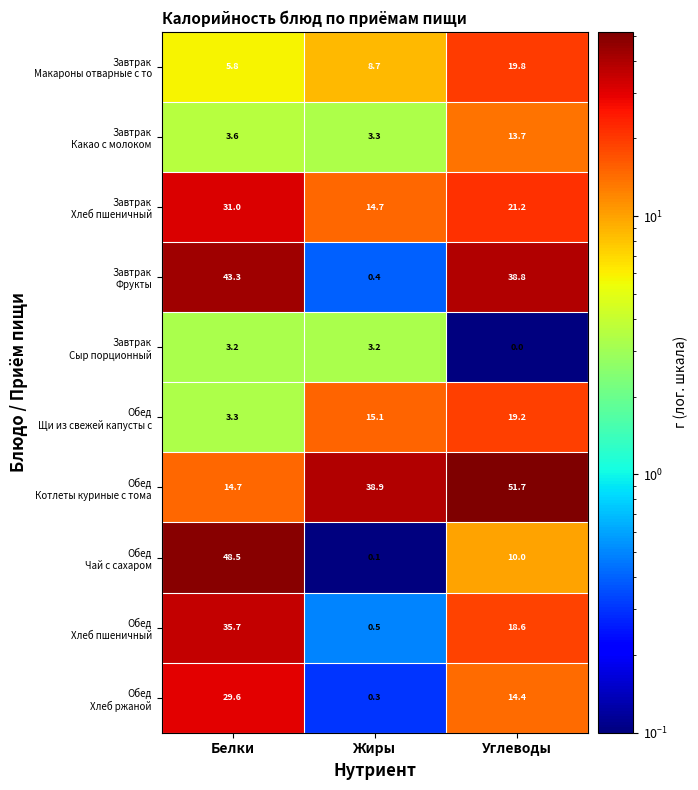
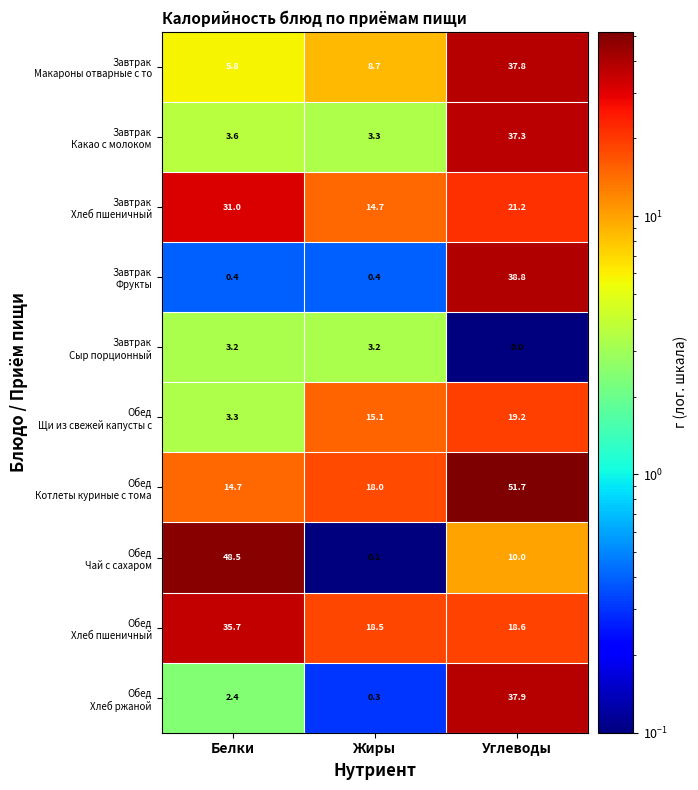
Завтрак Макароны отварные с то, Углеводы: 19.8 -> 37.8
Завтрак Какао с молоком, Углеводы: 13.7 -> 37.3
Завтрак Фрукты, Белки: 43.3 -> 0.4
Обед Котлеты куриные с тома, Жиры: 38.9 -> 18.0
Обед Хлеб пшеничный, Жиры: 0.5 -> 18.5
Обед Хлеб ржаной, Белки: 29.6 -> 2.4
Обед Хлеб ржаной, Углеводы: 14.4 -> 37.9
